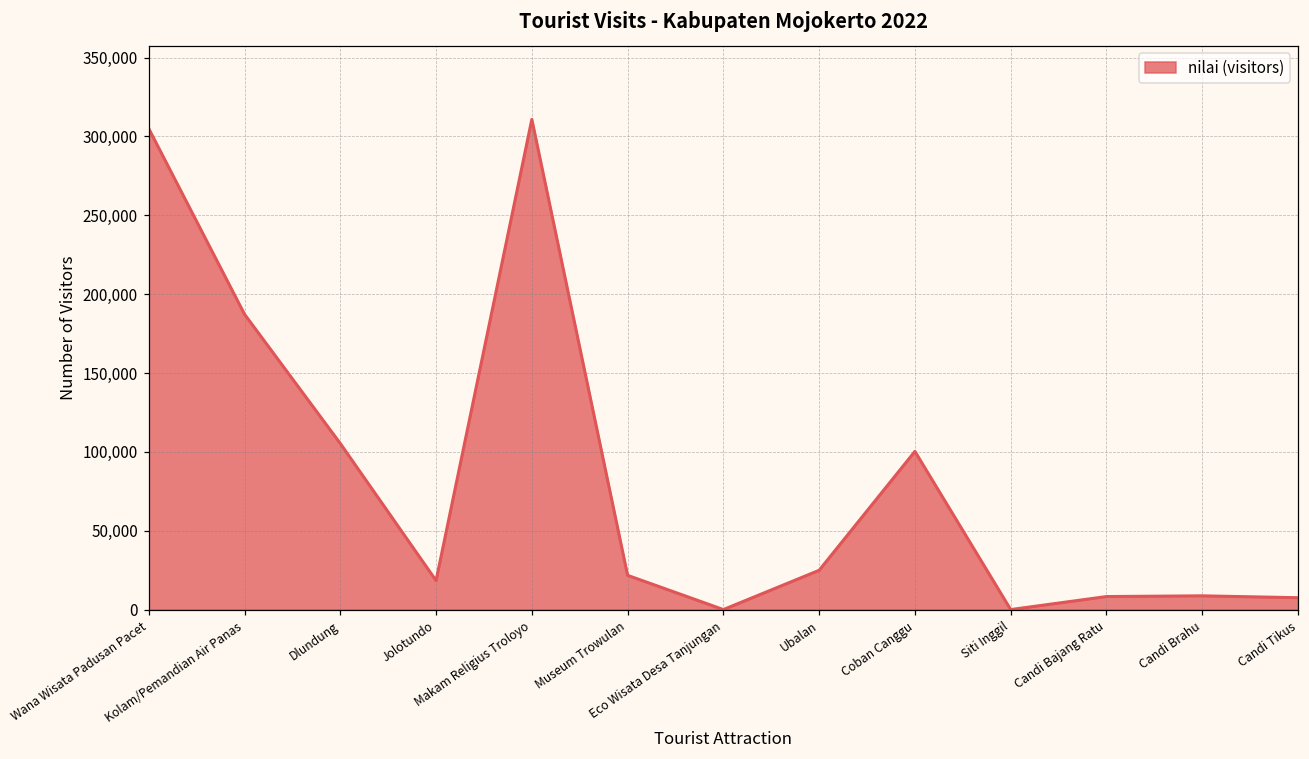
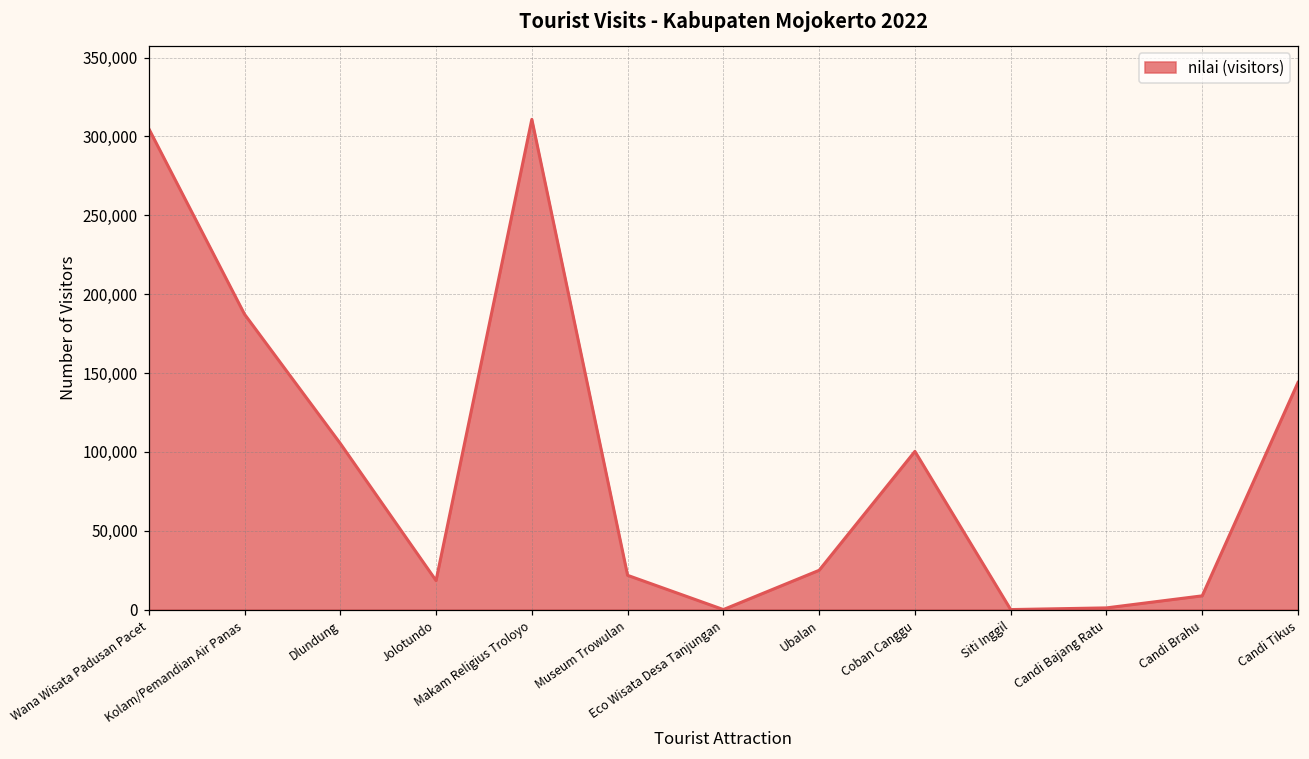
Candi Bajang Ratu: 8,000 -> 1,000
Candi Tikus: 8,000 -> 144,000
